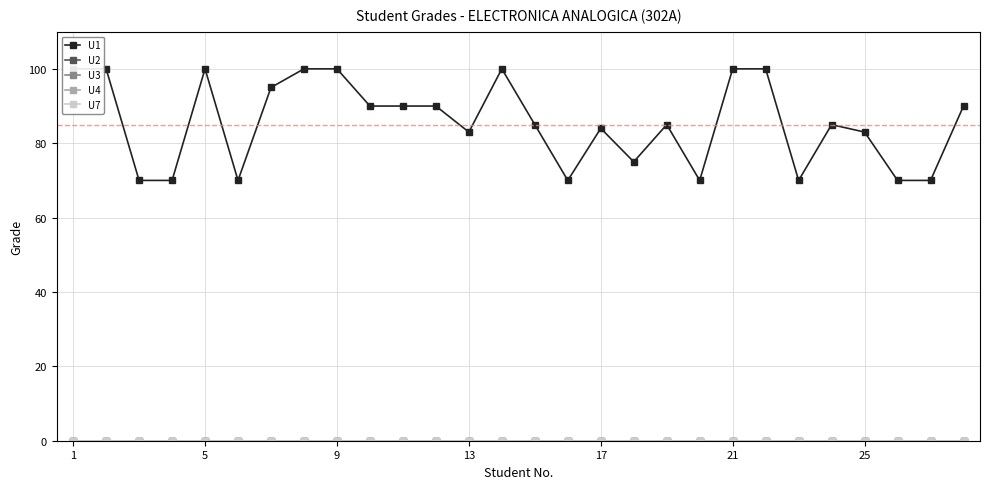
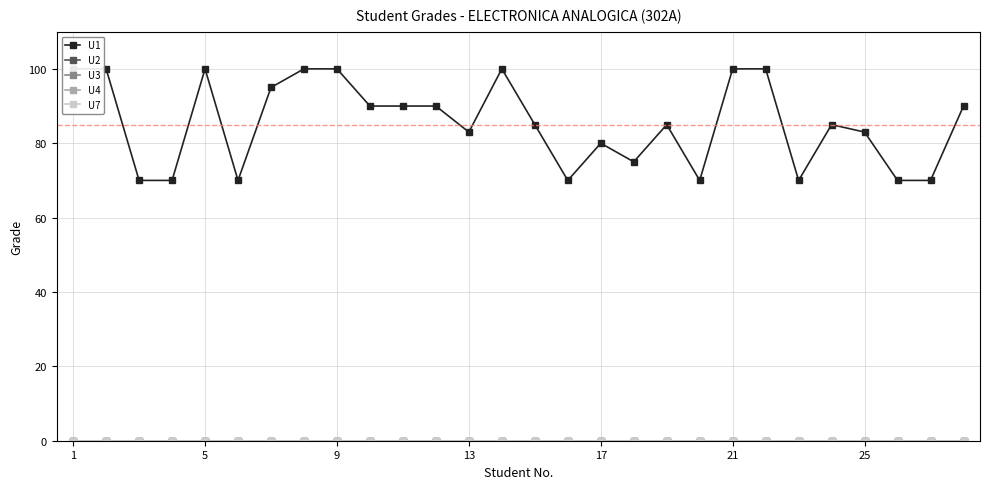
U1, 17: 84 -> 80
